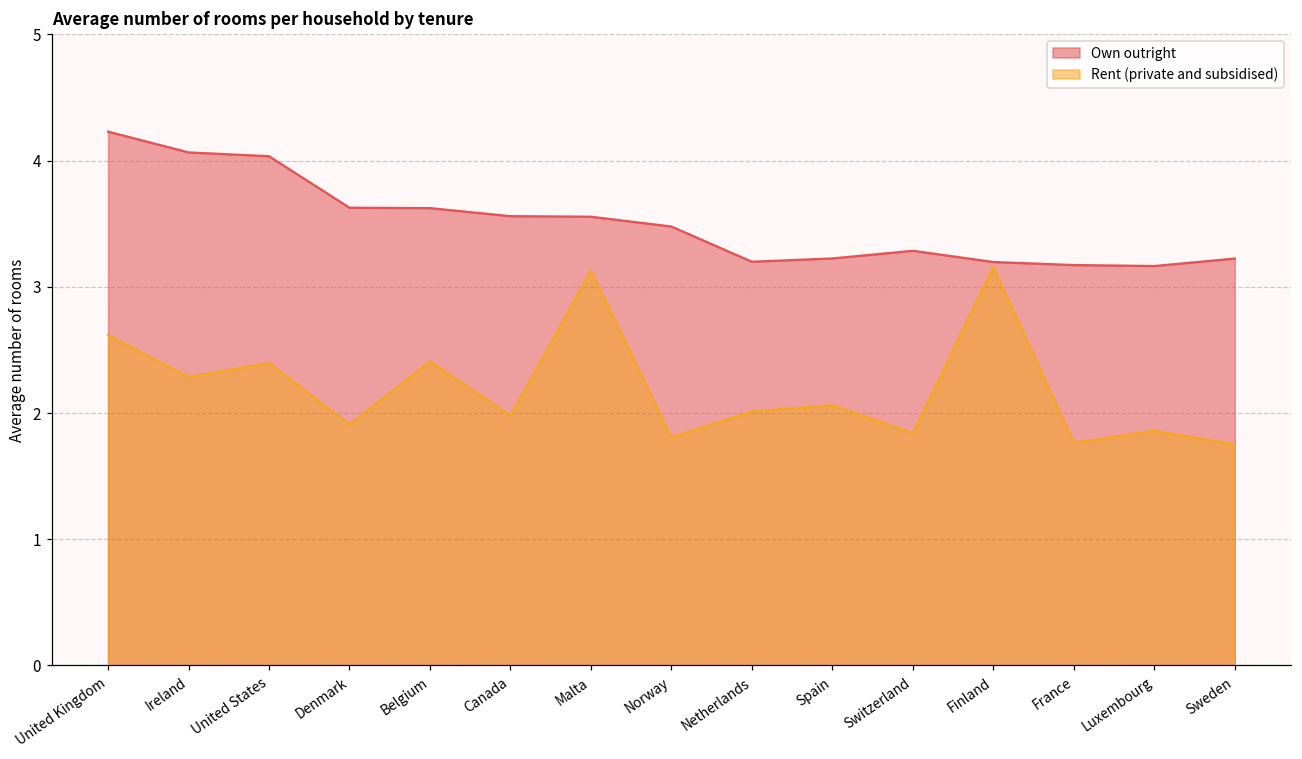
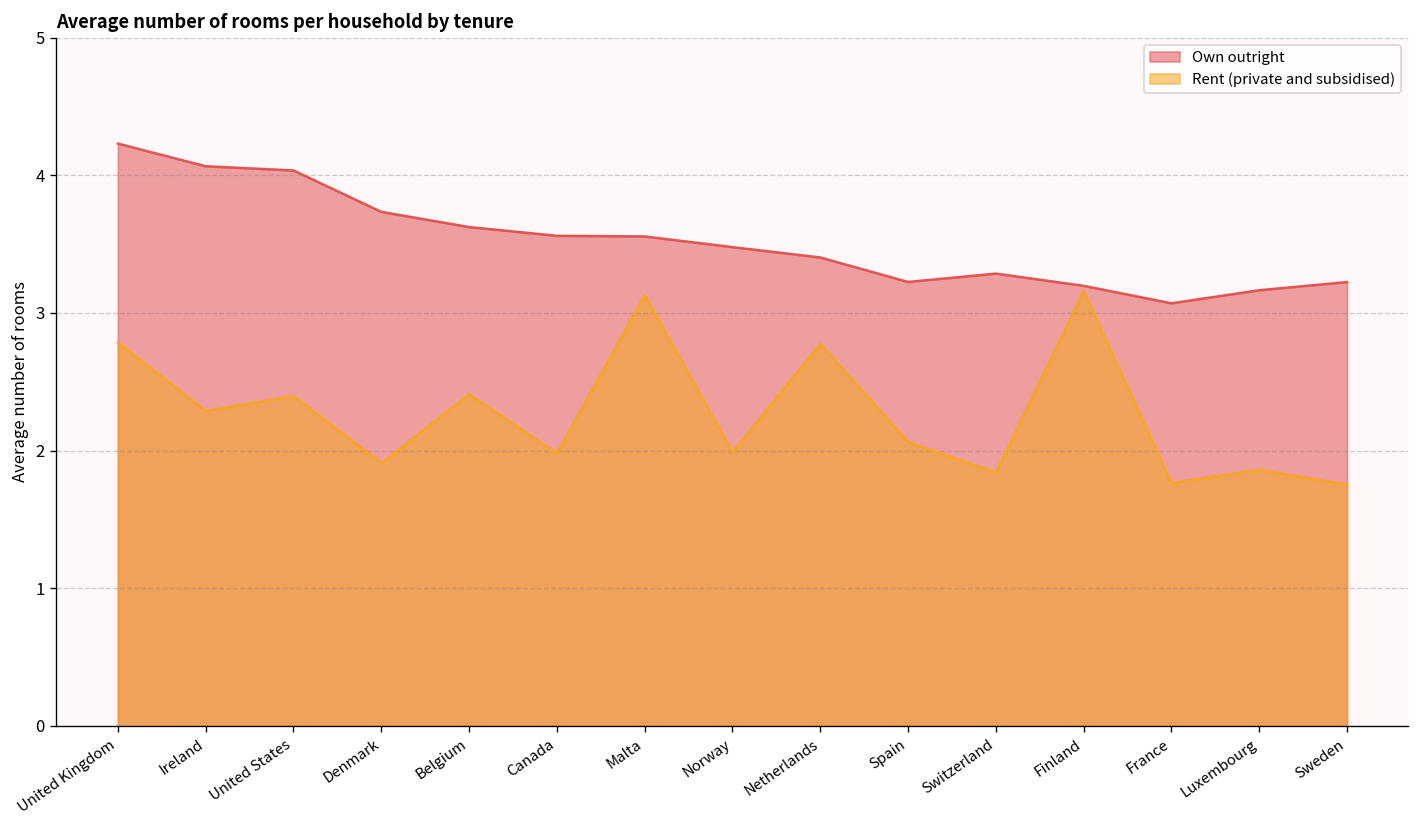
Rent (private and subsidised), United Kingdom: 2.62 -> 2.78
Own outright, Denmark: 3.63 -> 3.73
Rent (private and subsidised), Norway: 1.81 -> 1.99
Own outright, Netherlands: 3.20 -> 3.40
Rent (private and subsidised), Netherlands: 2.01 -> 2.77
Own outright, France: 3.17 -> 3.07
